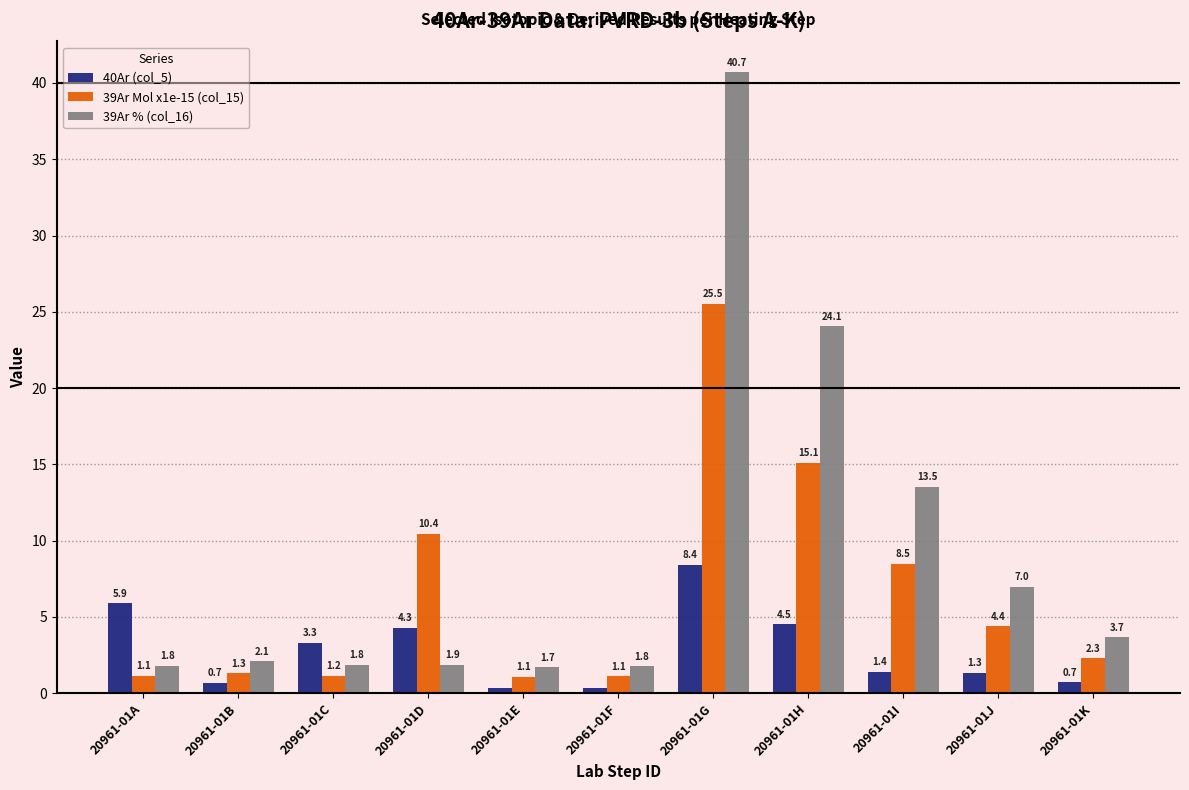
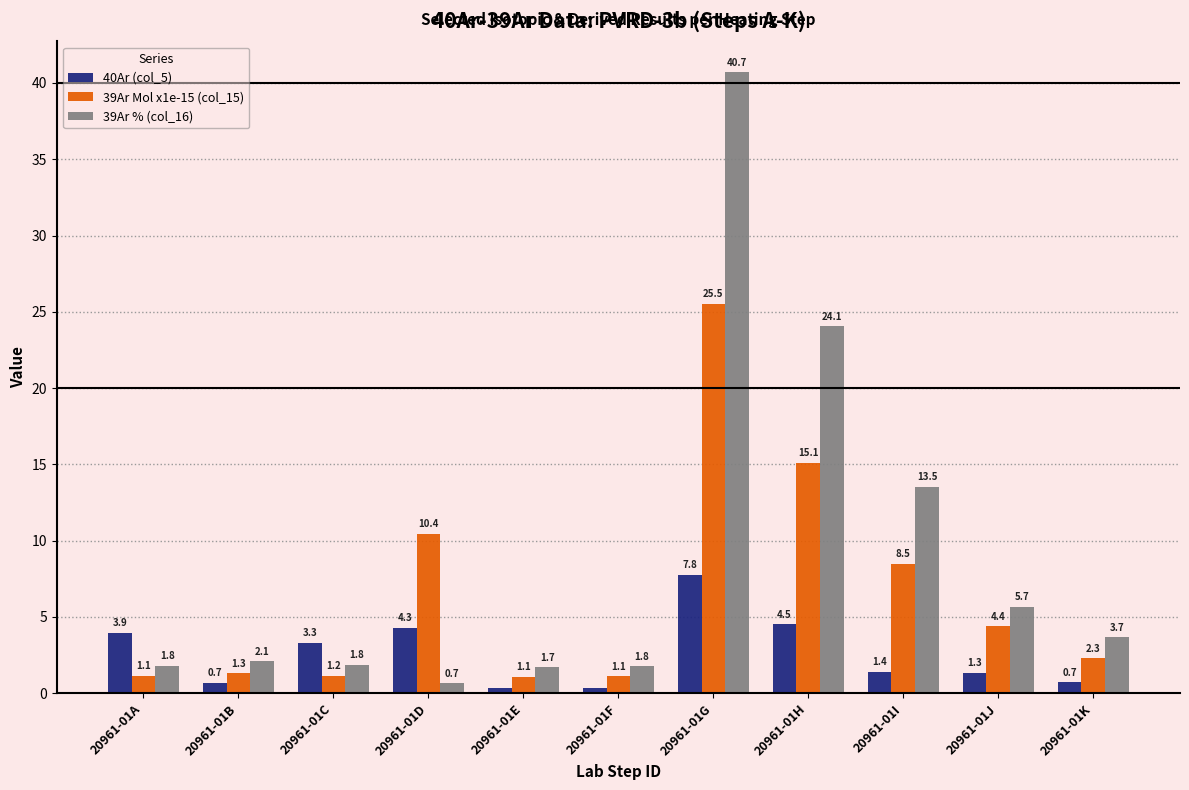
40Ar (col_5), 20961-01A: 5.9 -> 3.9
39Ar % (col_16), 20961-01D: 1.9 -> 0.7
40Ar (col_5), 20961-01G: 8.4 -> 7.8
39Ar % (col_16), 20961-01J: 7.0 -> 5.7
